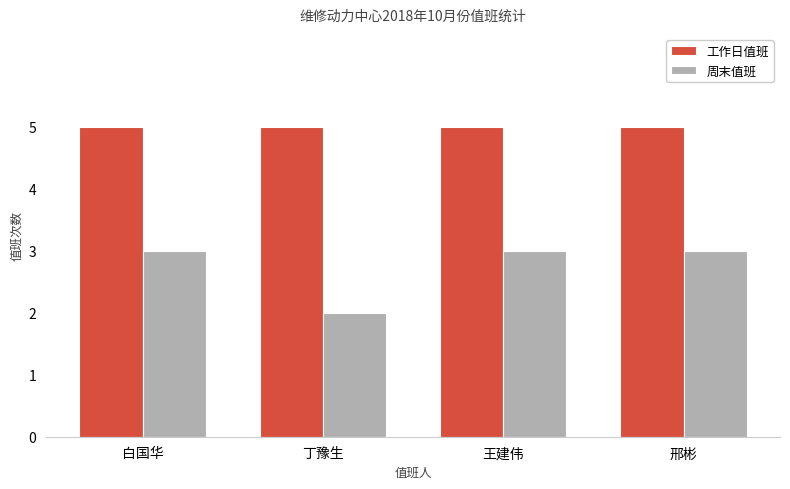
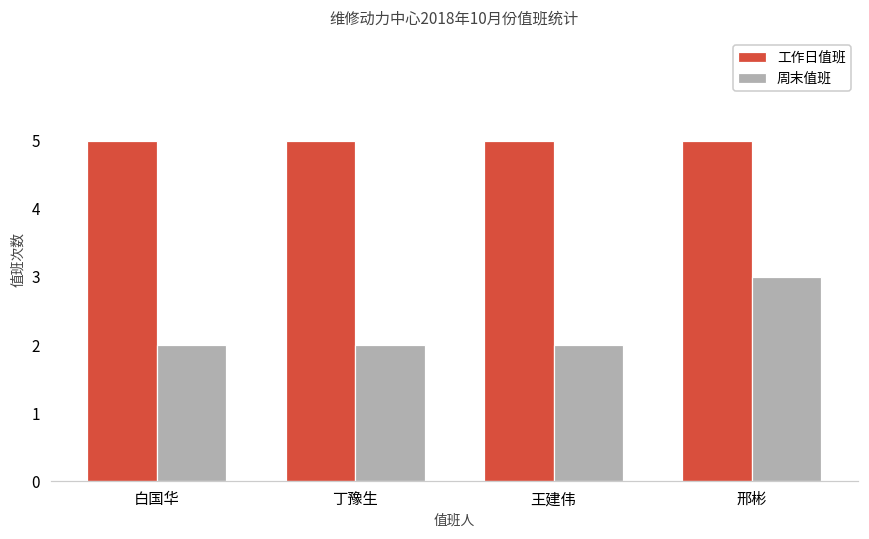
周末值班, 白国华: 3 -> 2
周末值班, 王建伟: 3 -> 2
